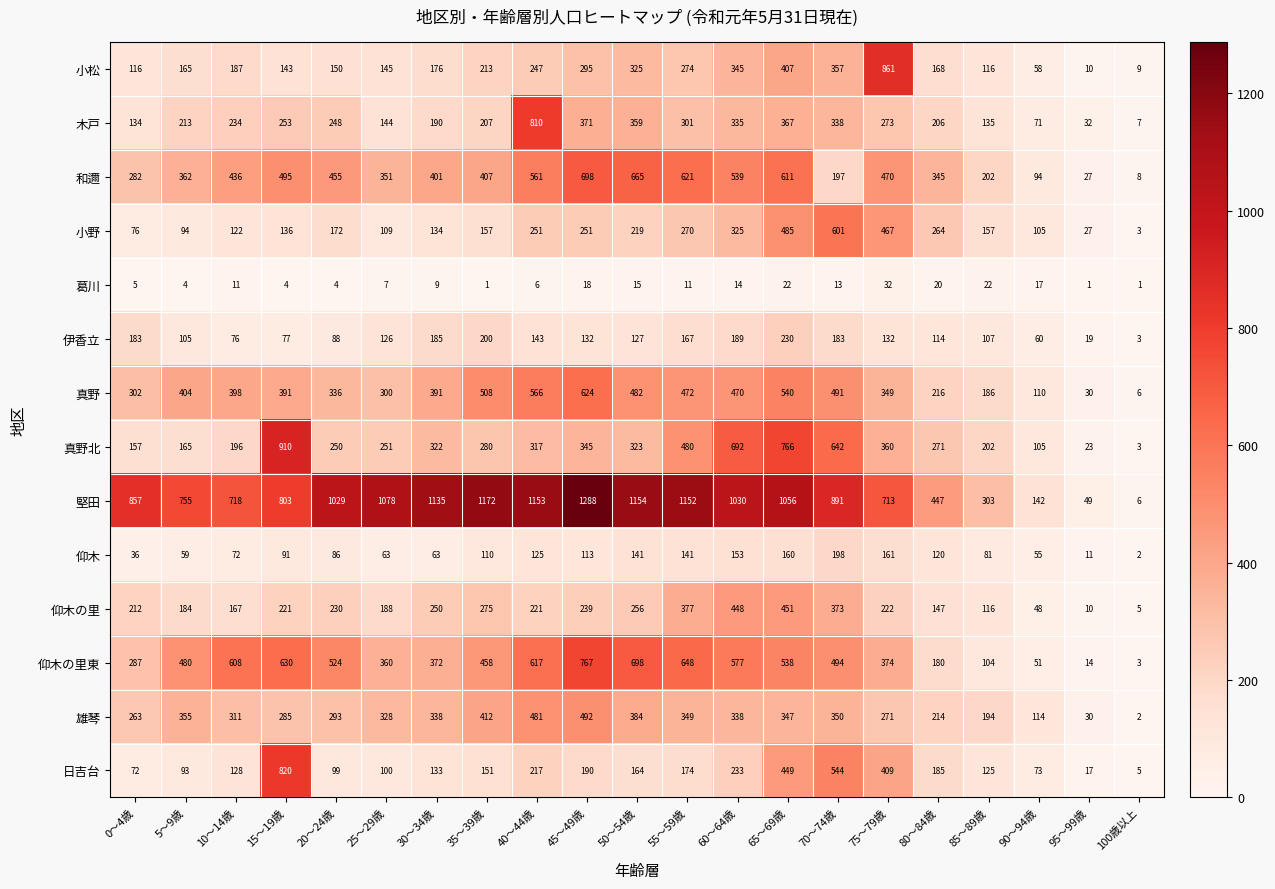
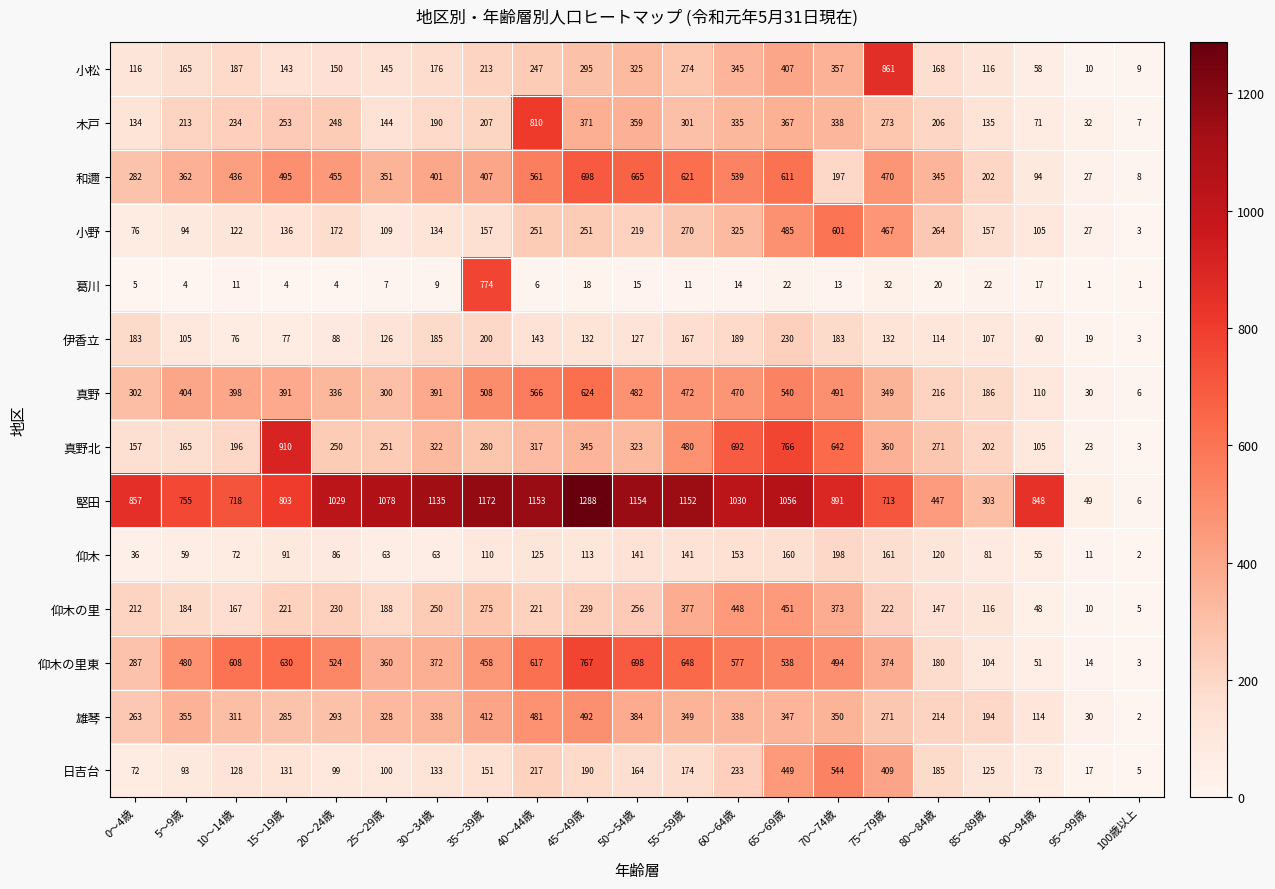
葛川, 35～39歳: 1 -> 774
堅田, 90～94歳: 142 -> 848
日吉台, 15～19歳: 820 -> 131
